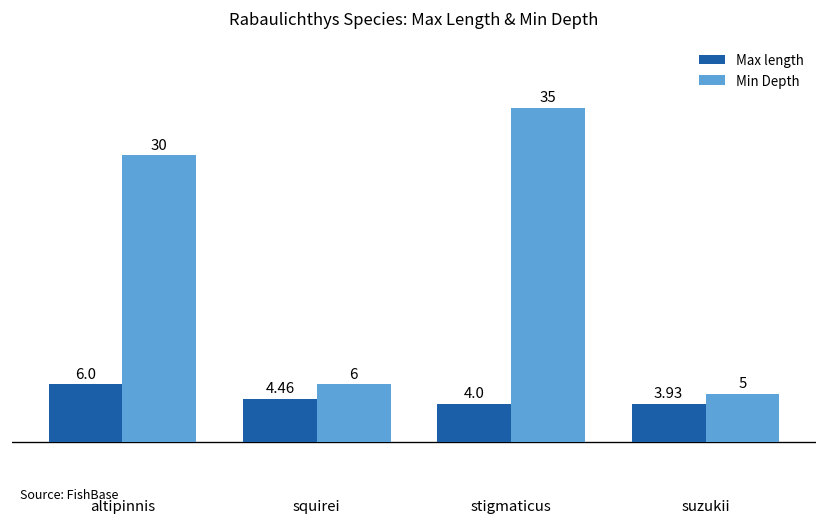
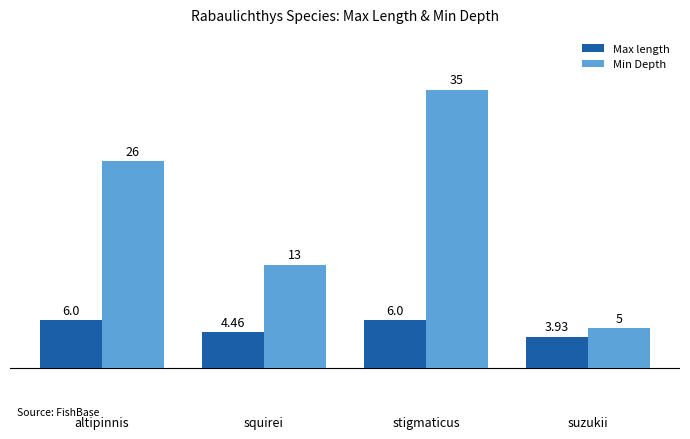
Min Depth, altipinnis: 30 -> 26
Min Depth, squirei: 6 -> 13
Max length, stigmaticus: 4.0 -> 6.0
